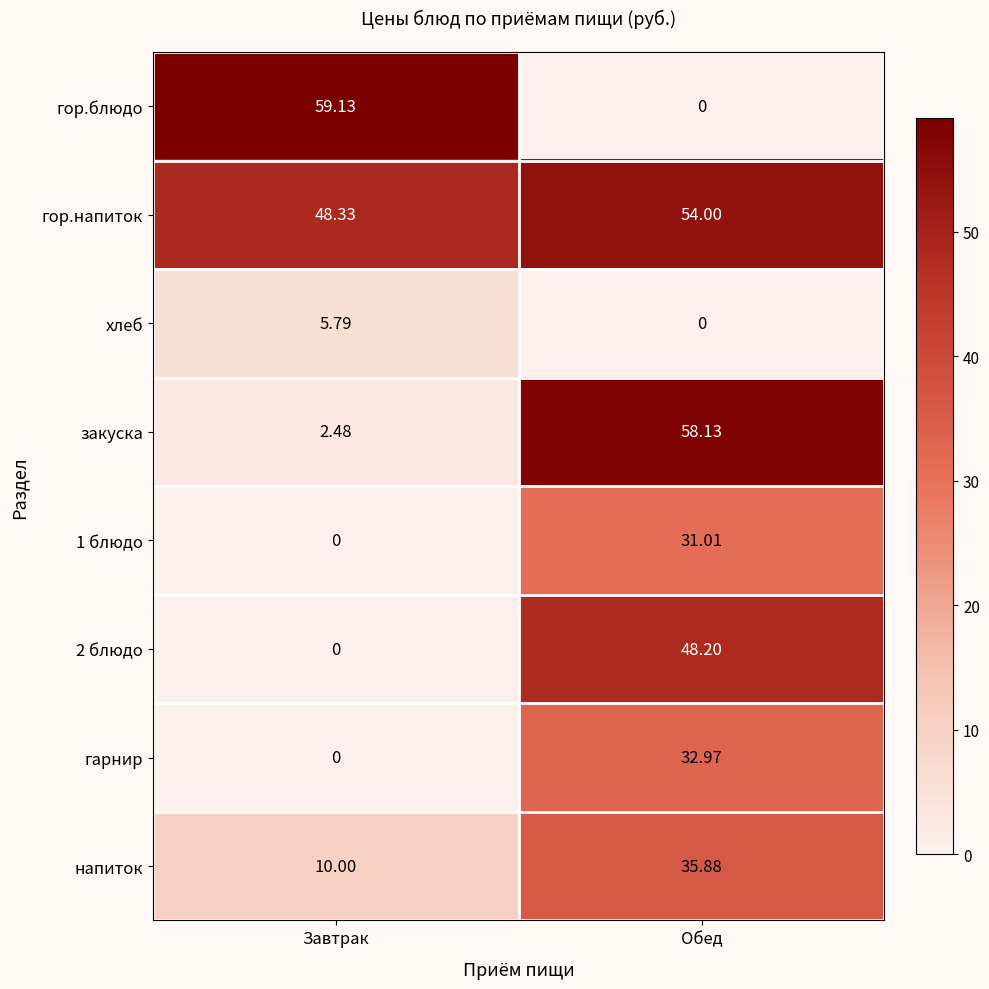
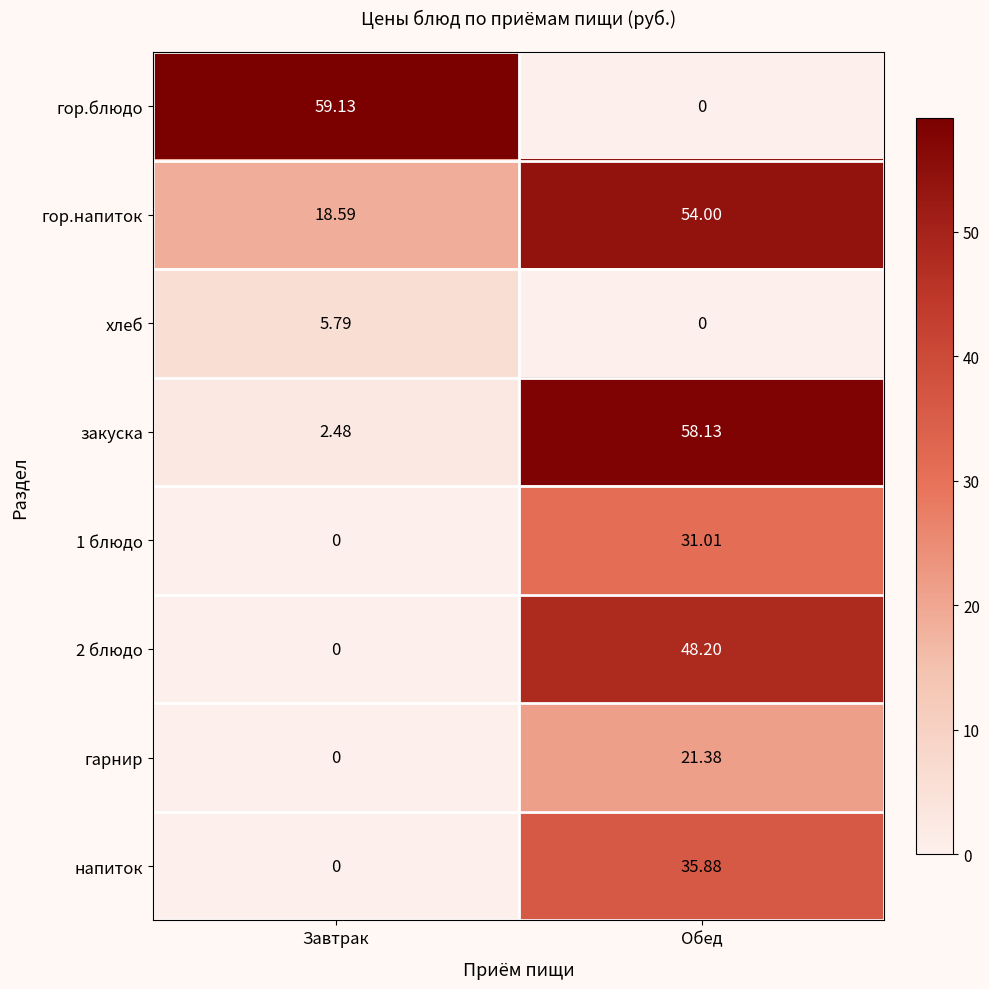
гор.напиток, Завтрак: 48.33 -> 18.59
гарнир, Обед: 32.97 -> 21.38
напиток, Завтрак: 10.00 -> 0
